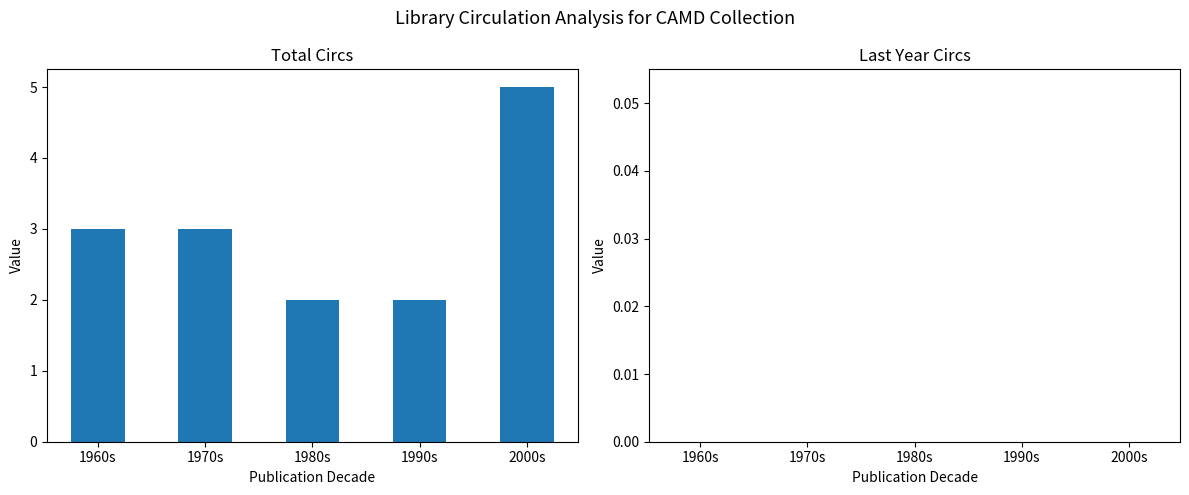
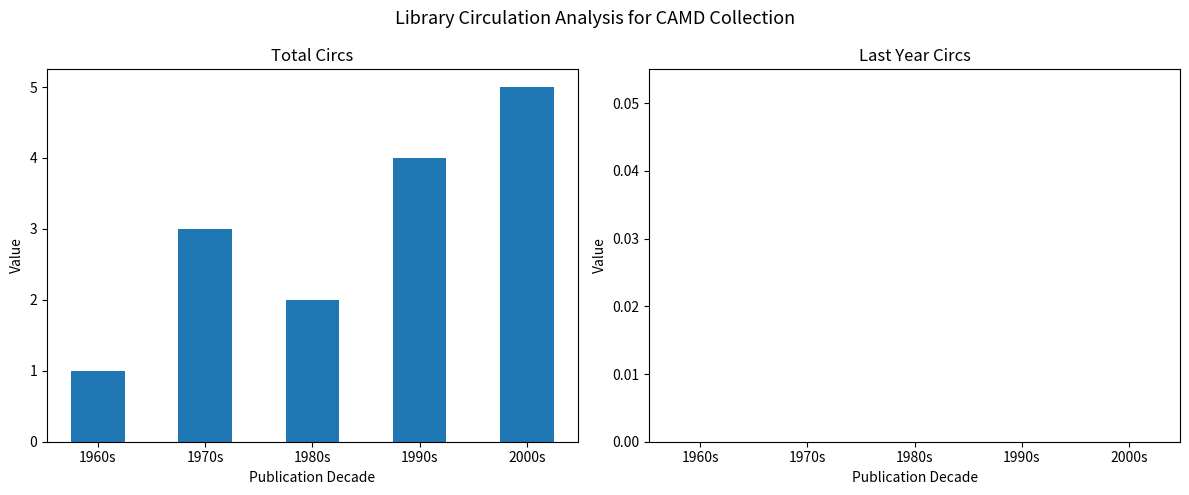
Total Circs, 1960s: 3 -> 1
Total Circs, 1990s: 2 -> 4
